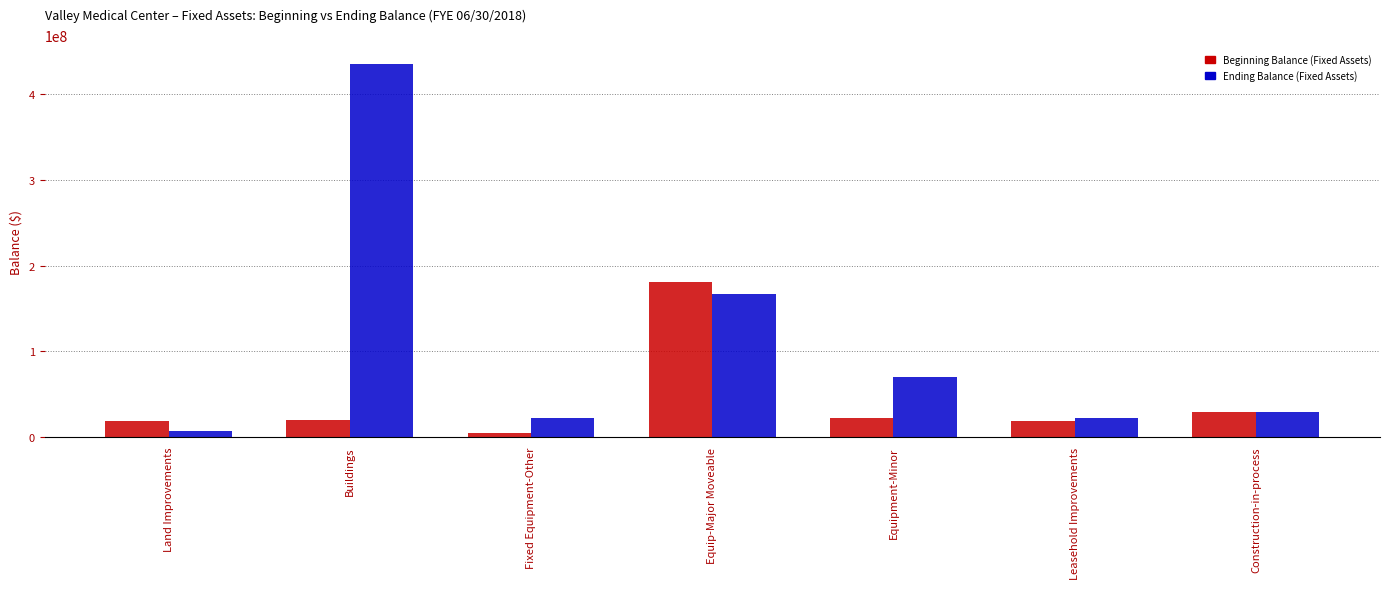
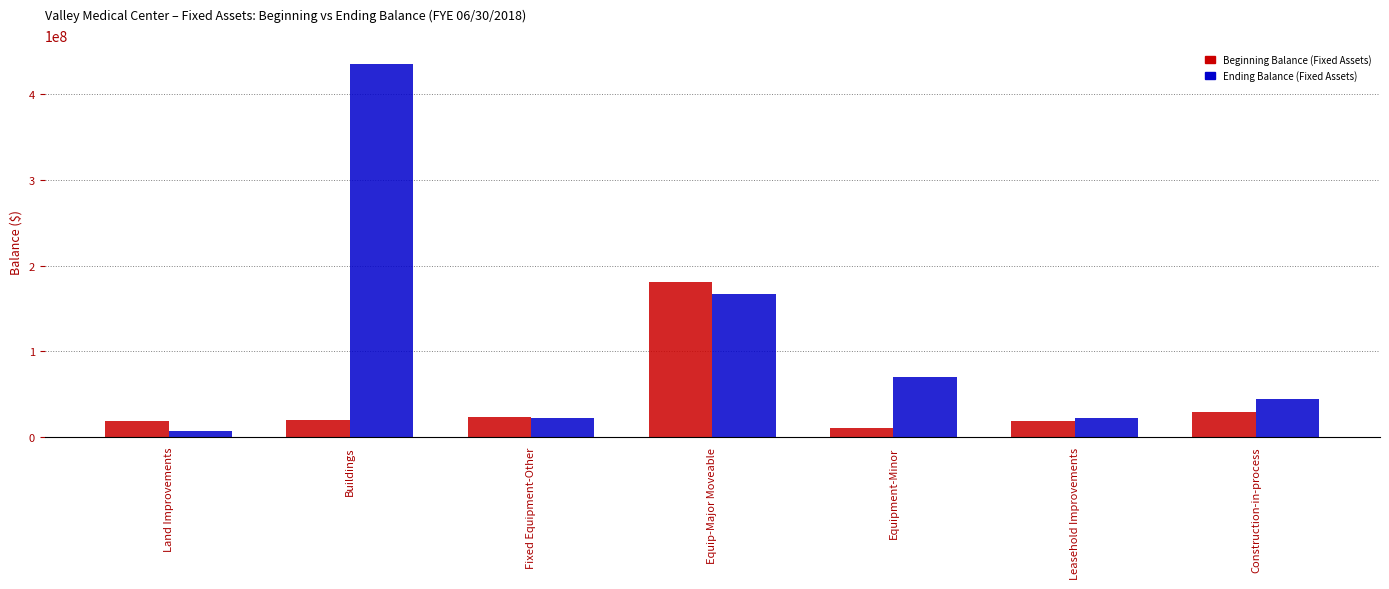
Beginning Balance (Fixed Assets), Fixed Equipment-Other: 0 -> 20000000
Beginning Balance (Fixed Assets), Equipment-Minor: 20000000 -> 10000000
Ending Balance (Fixed Assets), Construction-in-process: 30000000 -> 40000000
